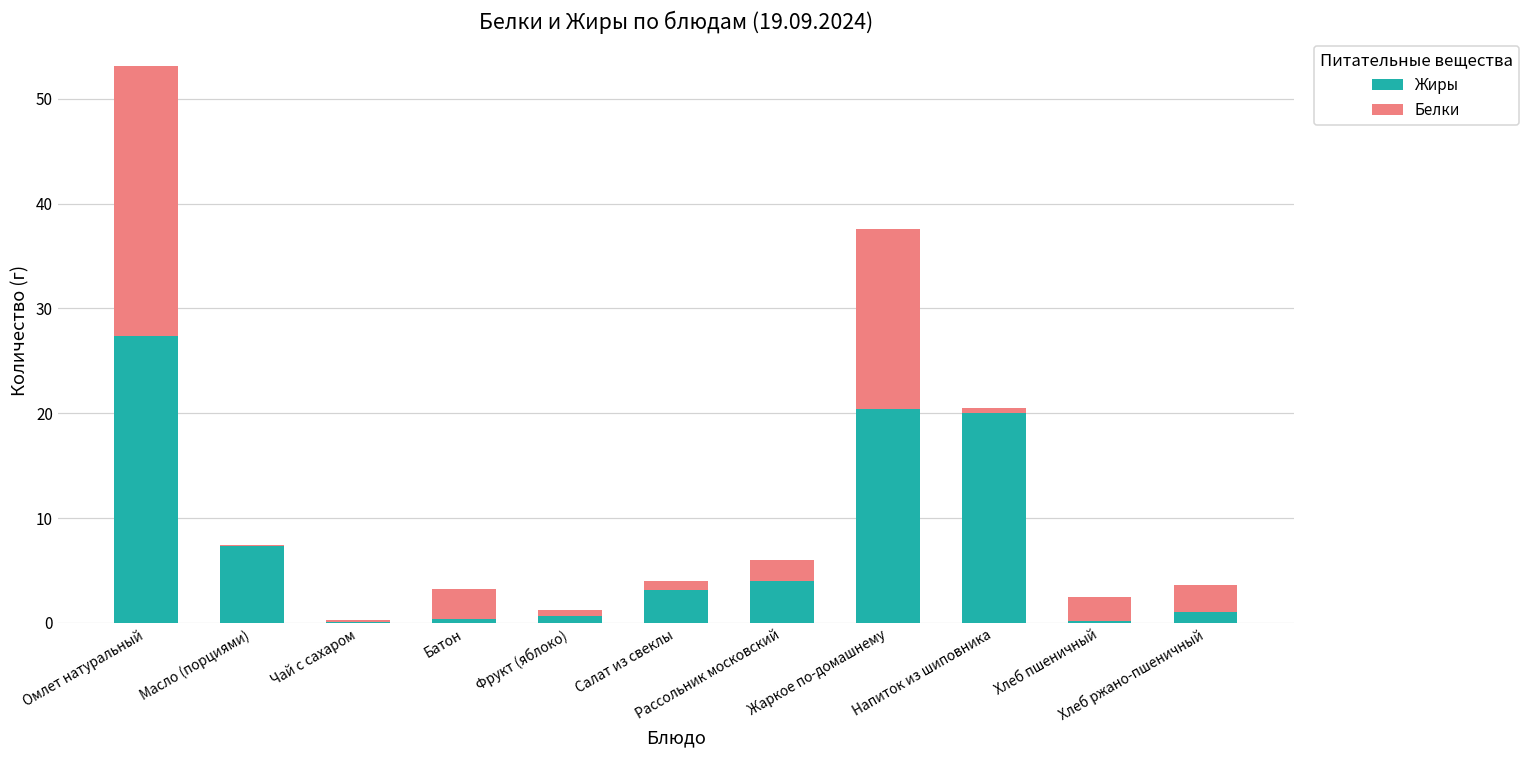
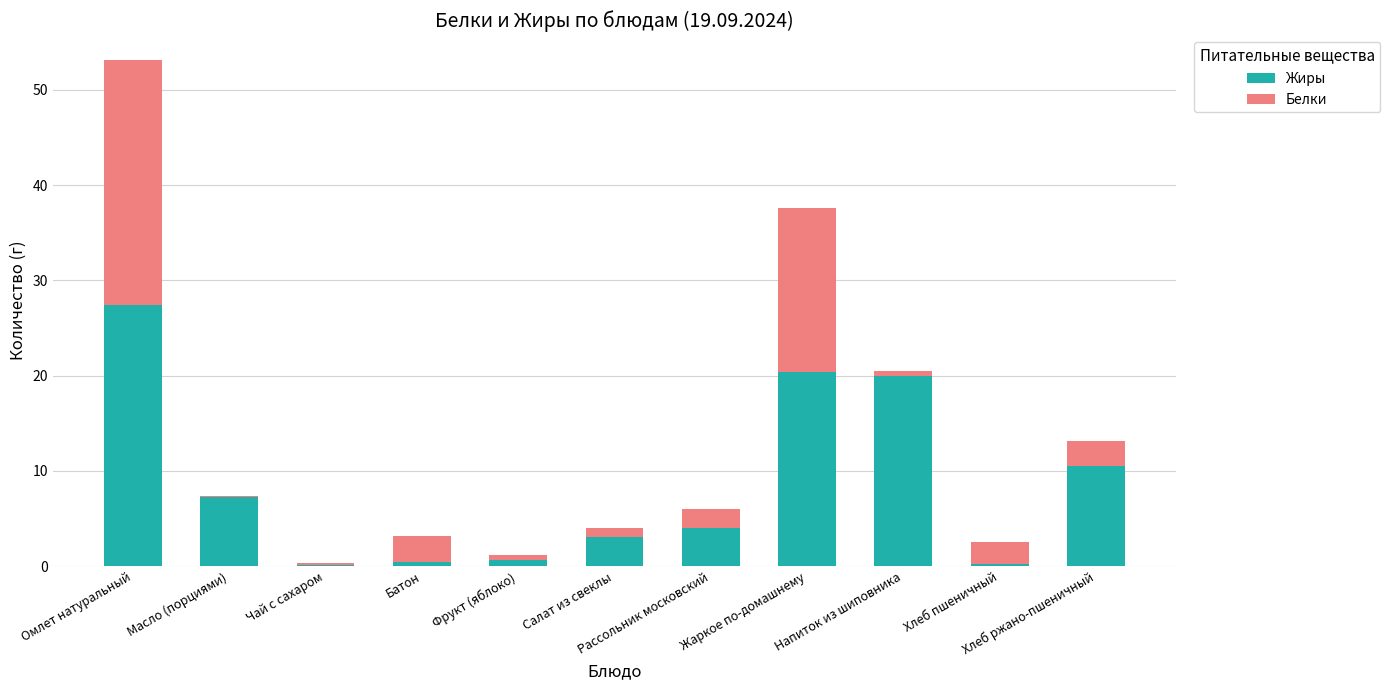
Жиры, Хлеб ржано-пшеничный: 1 -> 11
